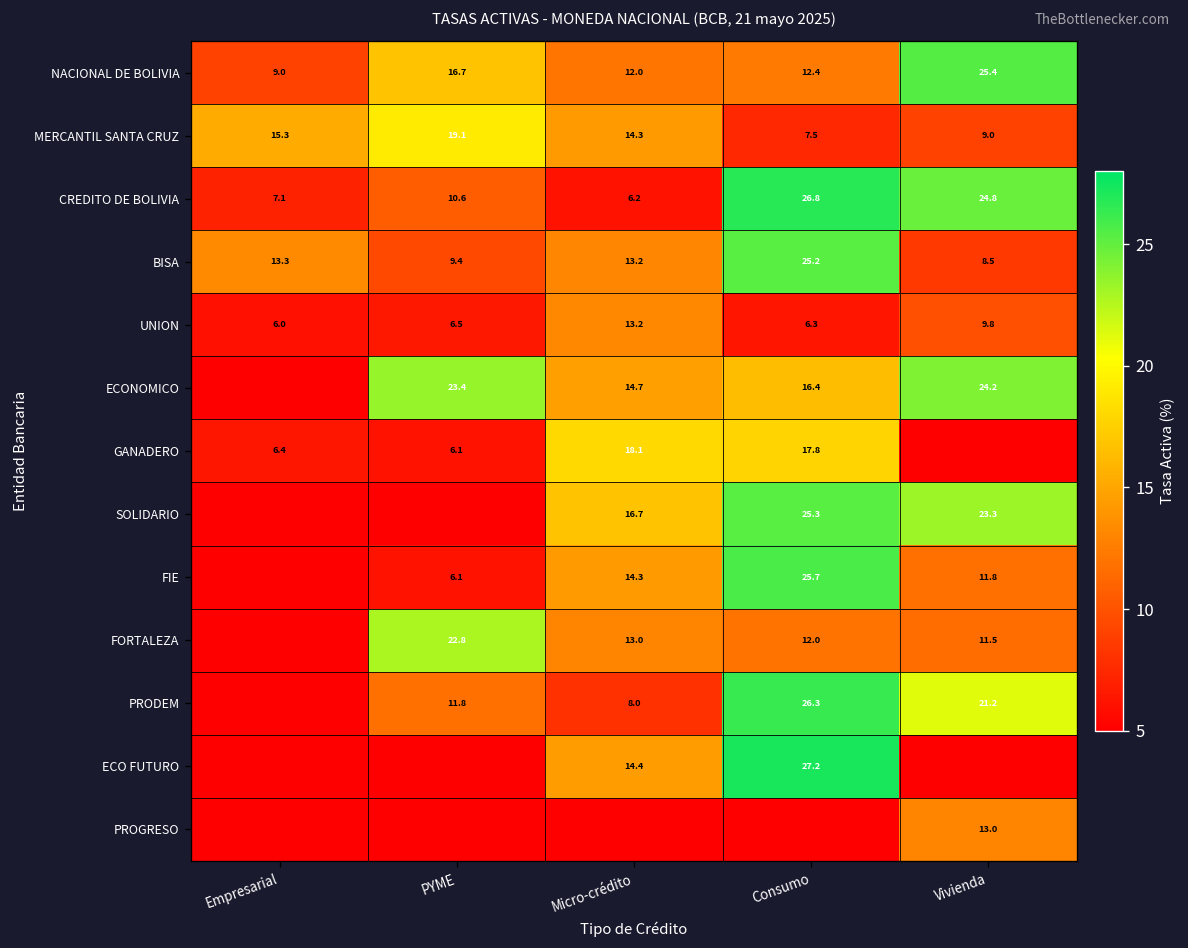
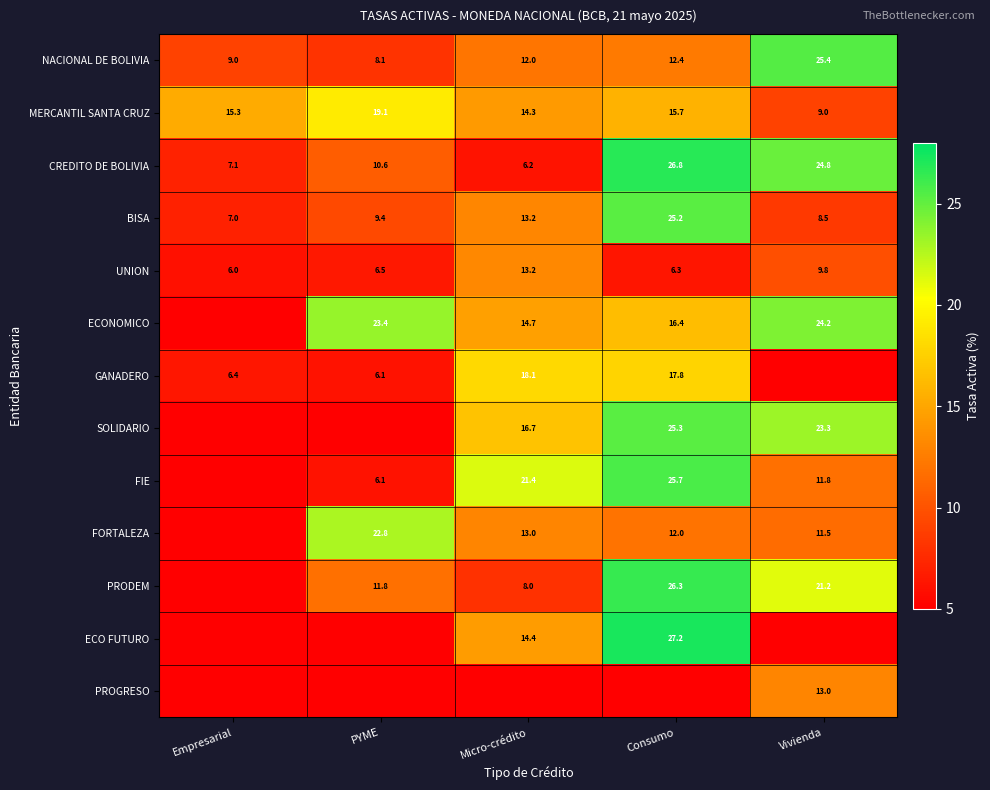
NACIONAL DE BOLIVIA, PYME: 16.7 -> 8.1
MERCANTIL SANTA CRUZ, Consumo: 7.5 -> 15.7
BISA, Empresarial: 13.3 -> 7.0
FIE, Micro-crédito: 14.3 -> 21.4
